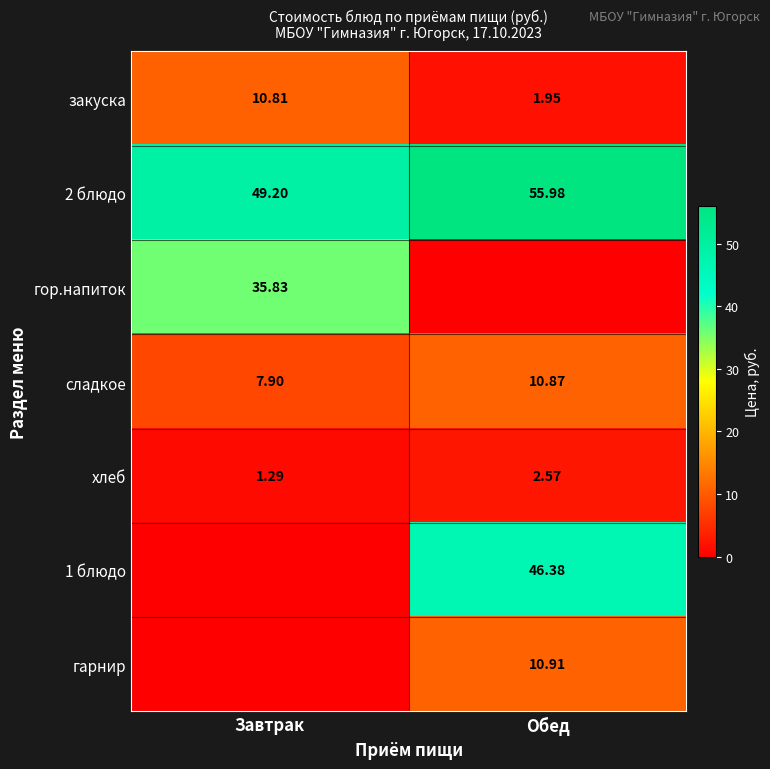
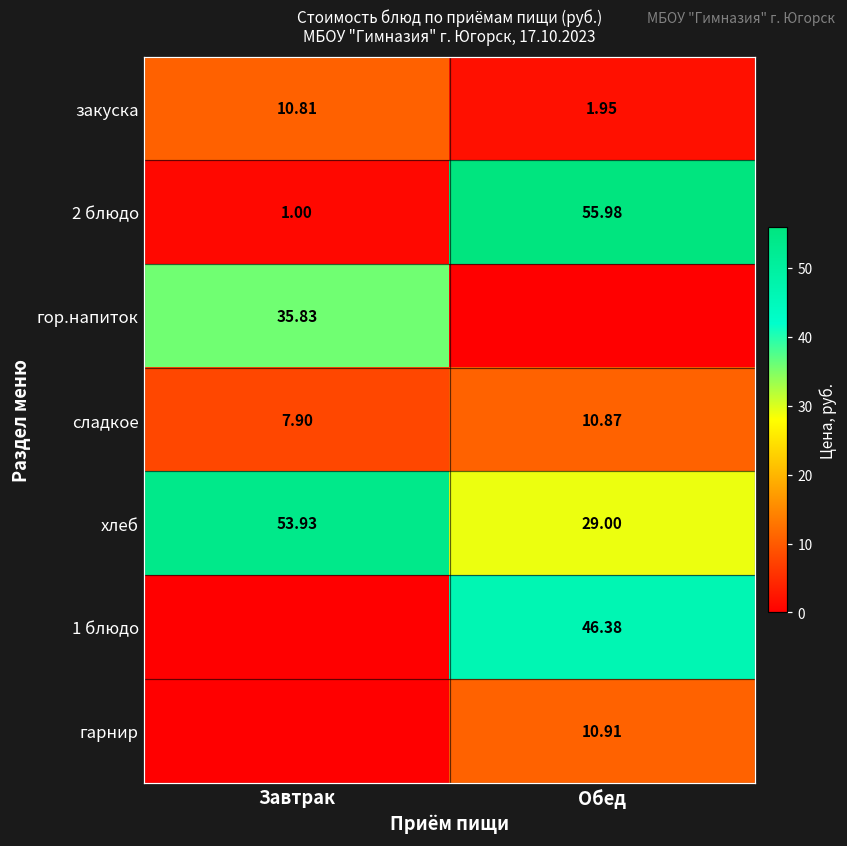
2 блюдо, Завтрак: 49.20 -> 1.00
хлеб, Завтрак: 1.29 -> 53.93
хлеб, Обед: 2.57 -> 29.00
